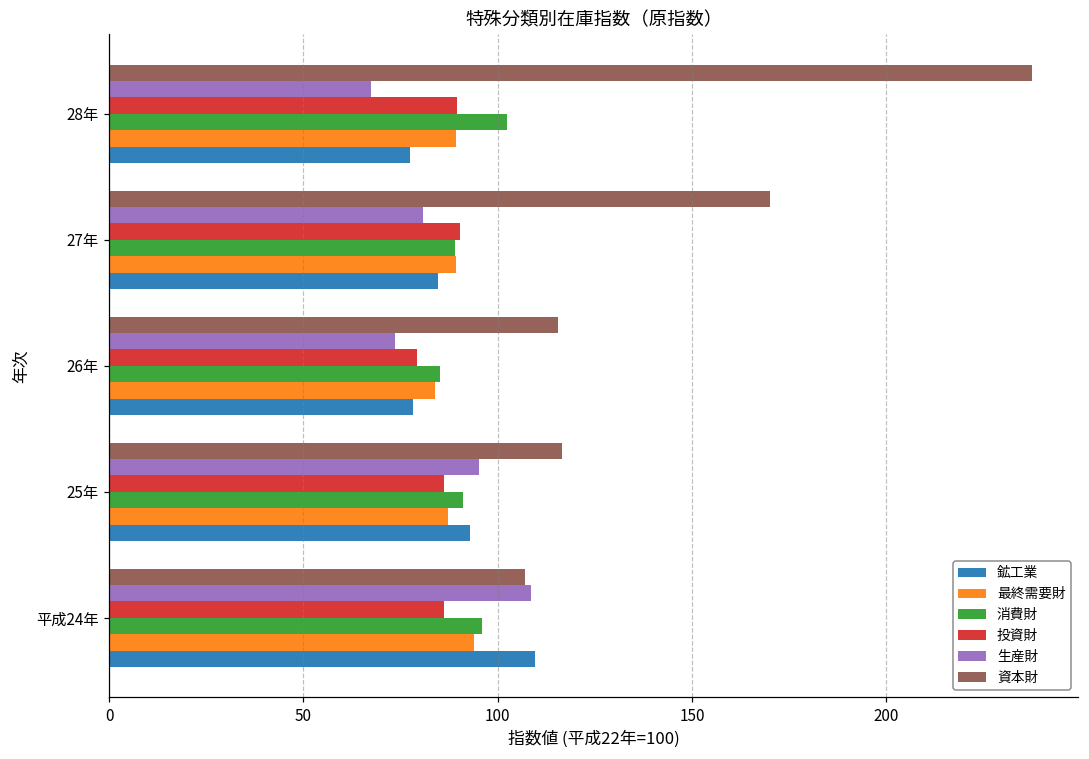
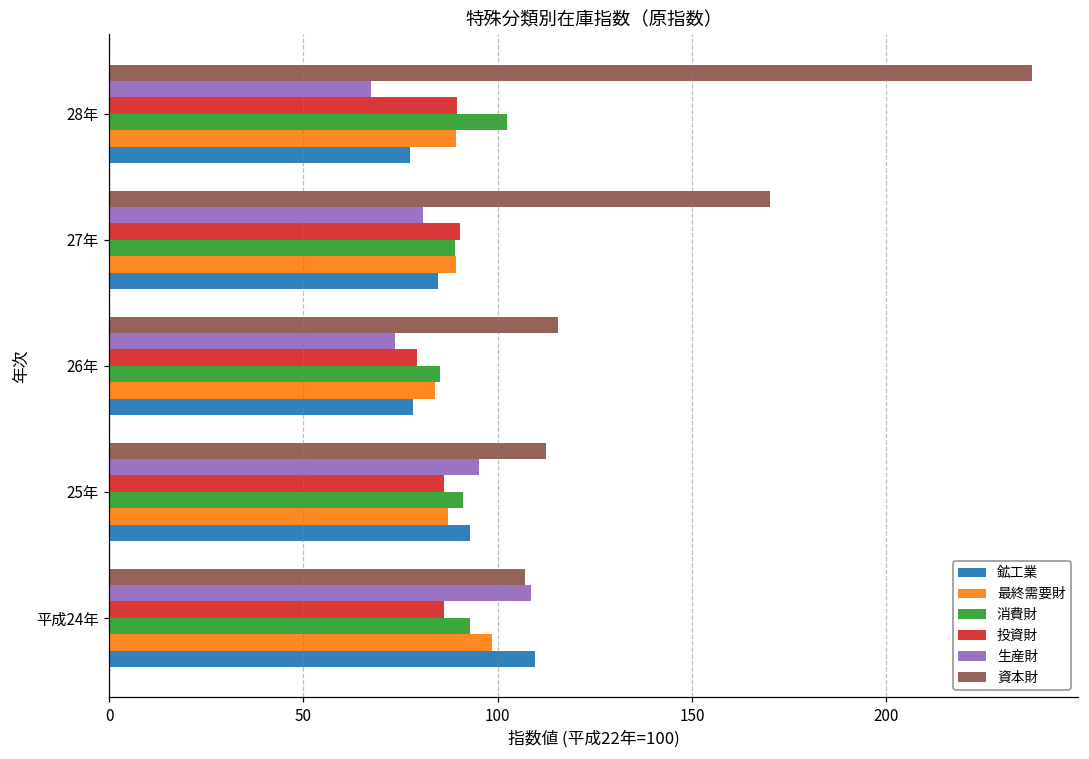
資本財, 25年: 117 -> 112
消費財, 平成24年: 96 -> 93
最終需要財, 平成24年: 94 -> 99
